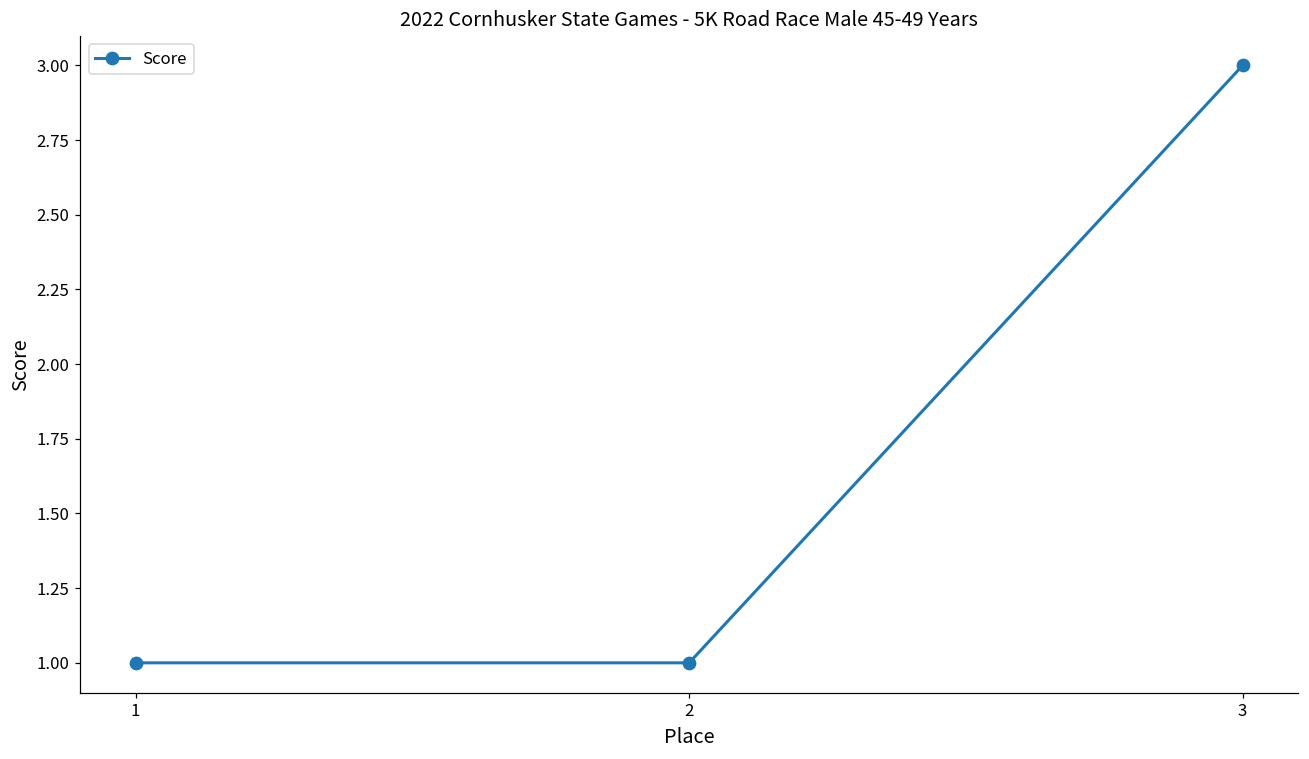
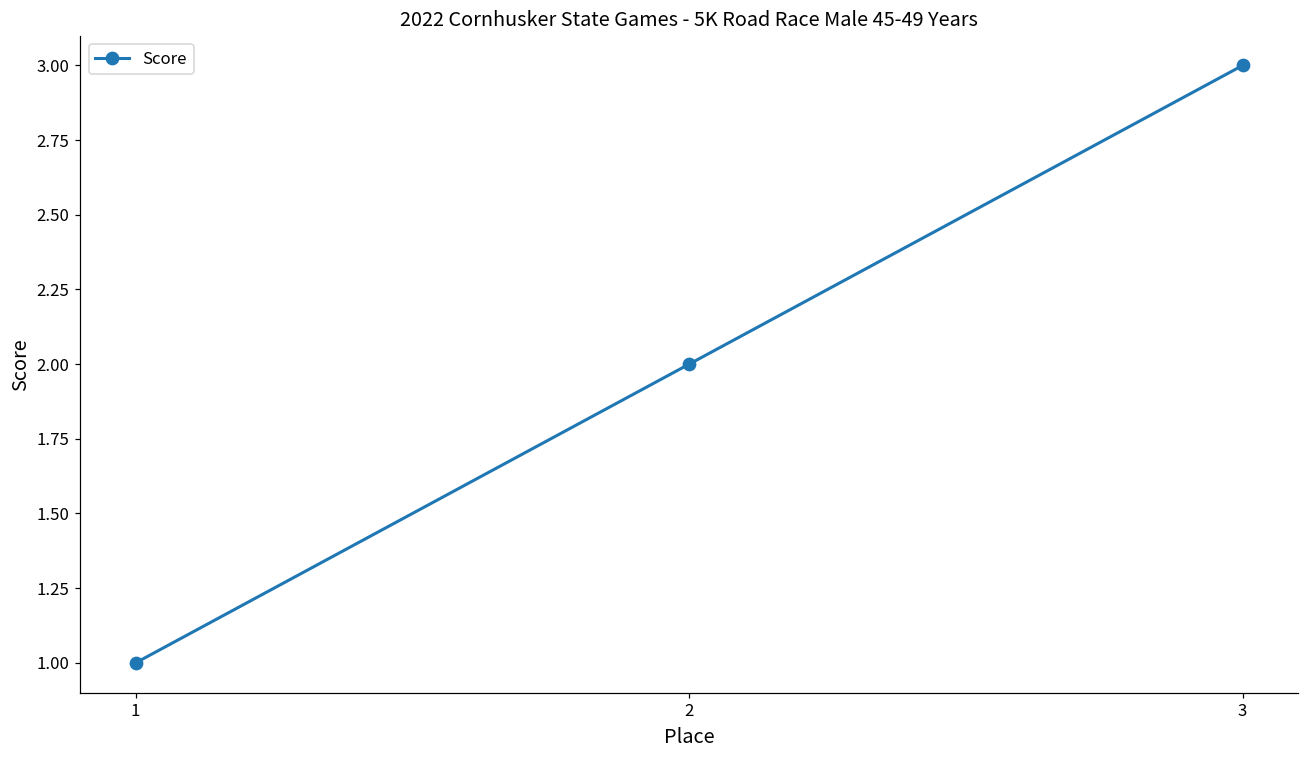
2: 1 -> 2
